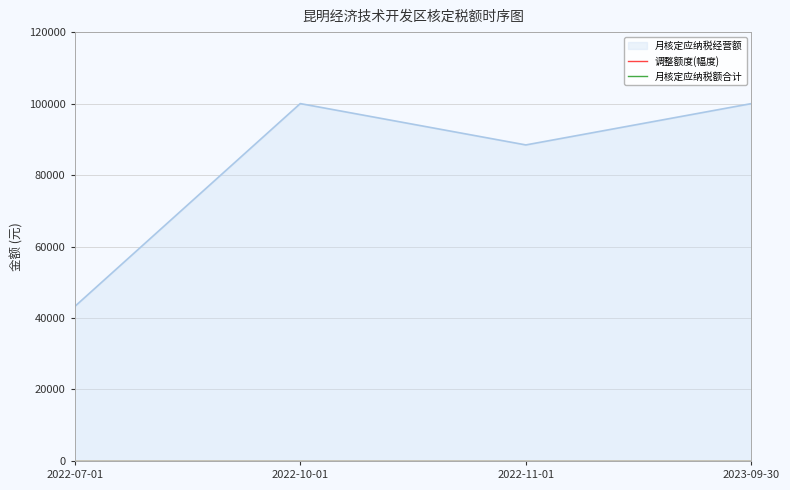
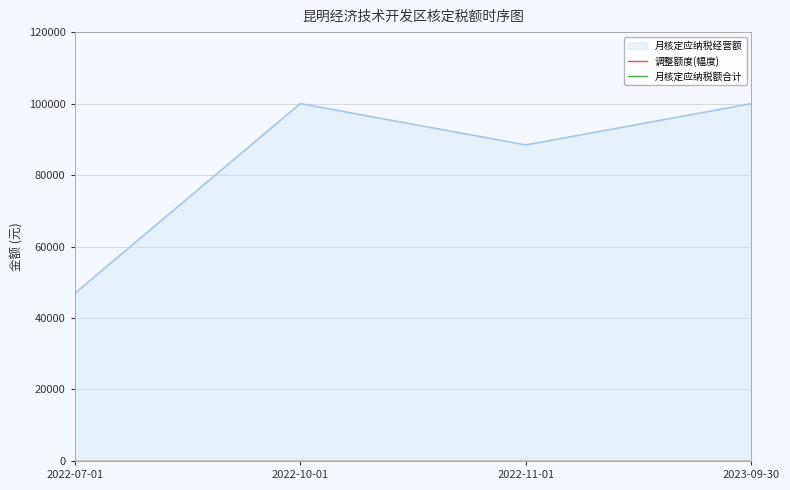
月核定应纳税经营额, 2022-07-01: 43000 -> 47000
